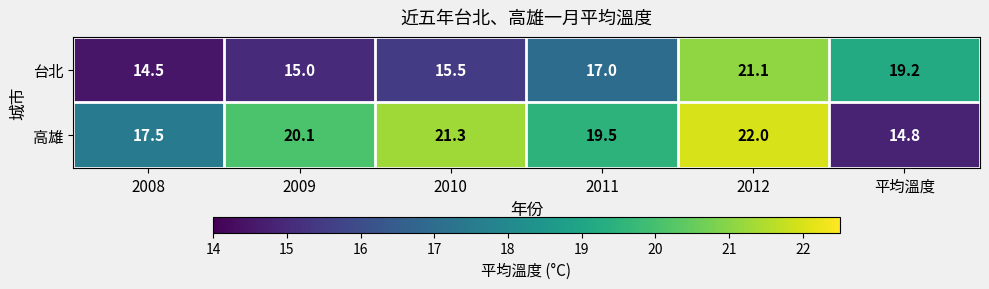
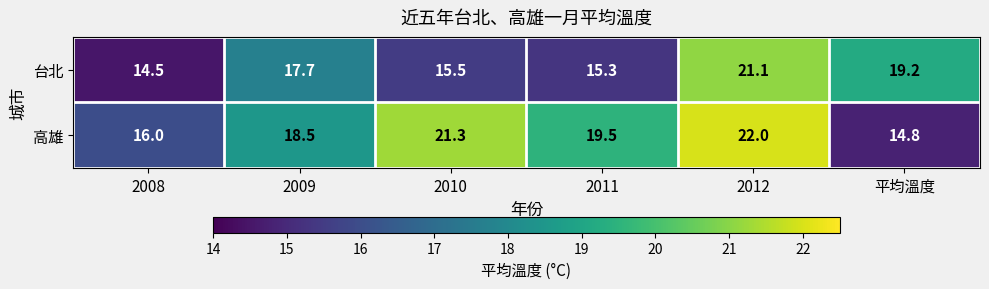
台北, 2009: 15.0 -> 17.7
台北, 2011: 17.0 -> 15.3
高雄, 2008: 17.5 -> 16.0
高雄, 2009: 20.1 -> 18.5
